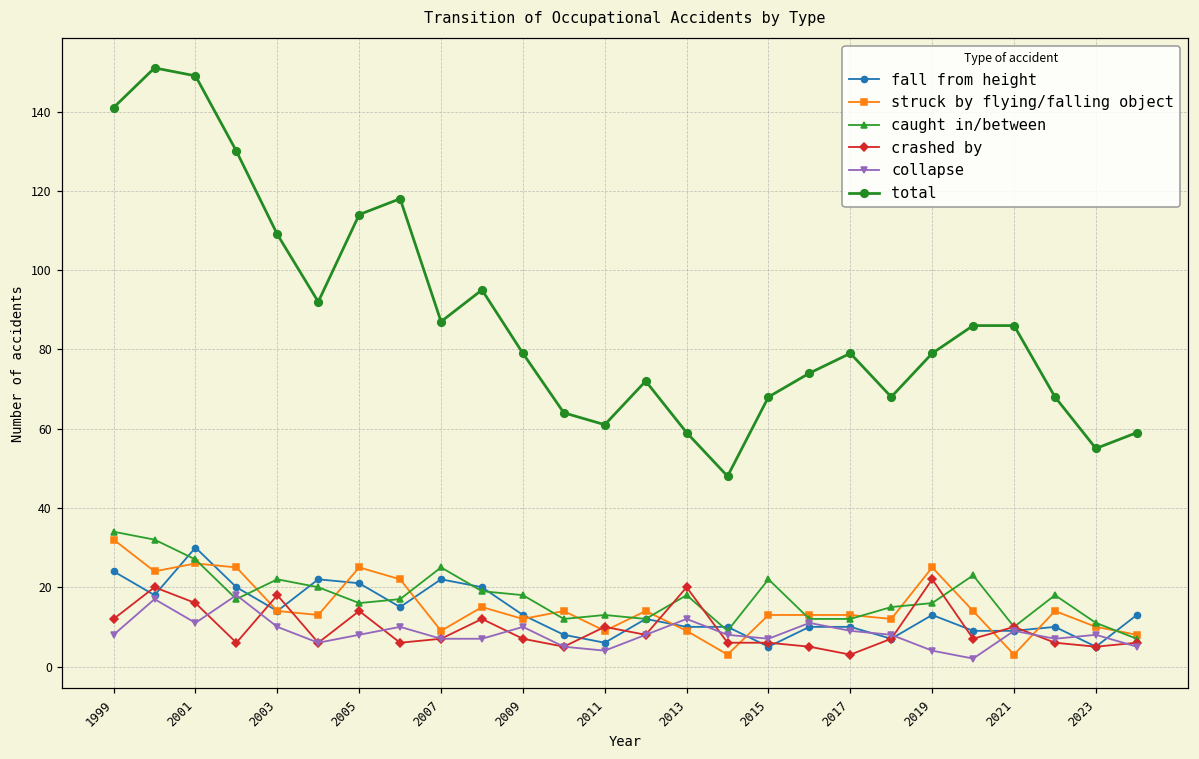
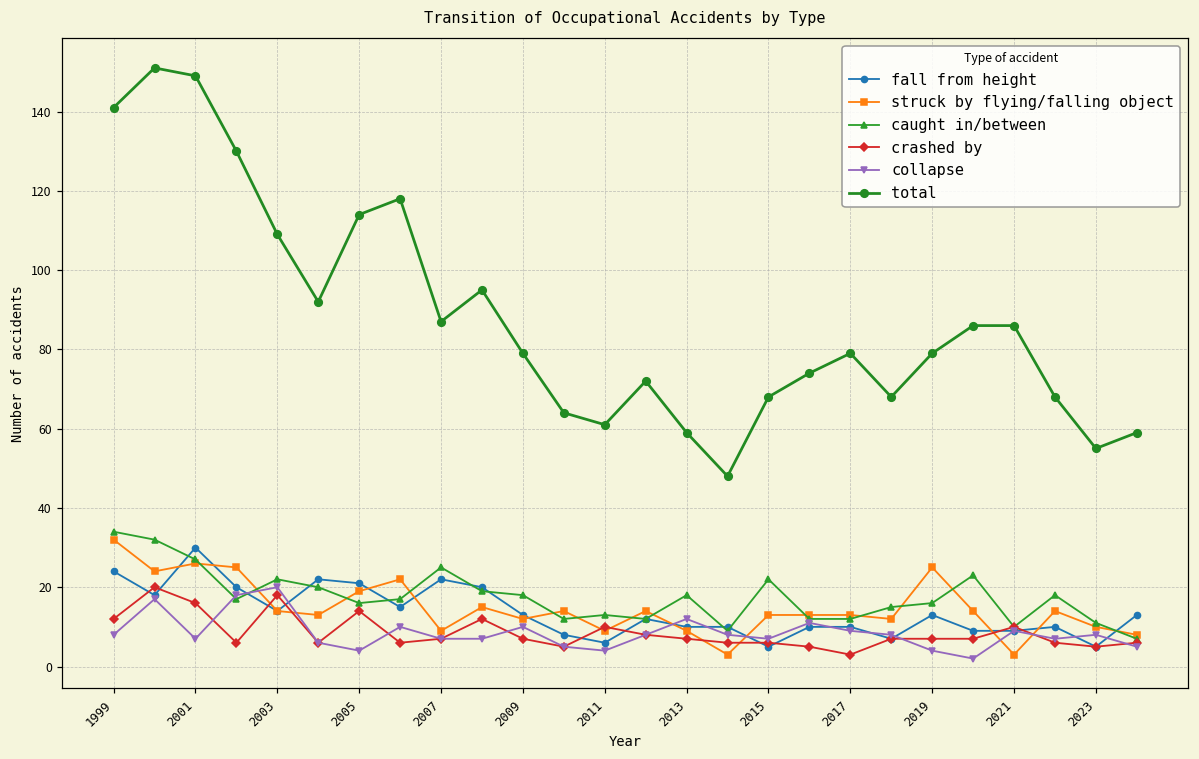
collapse, 2001: 11 -> 7
collapse, 2003: 10 -> 20
struck by flying/falling object, 2005: 25 -> 19
collapse, 2005: 8 -> 4
crashed by, 2013: 20 -> 7
crashed by, 2019: 22 -> 7
